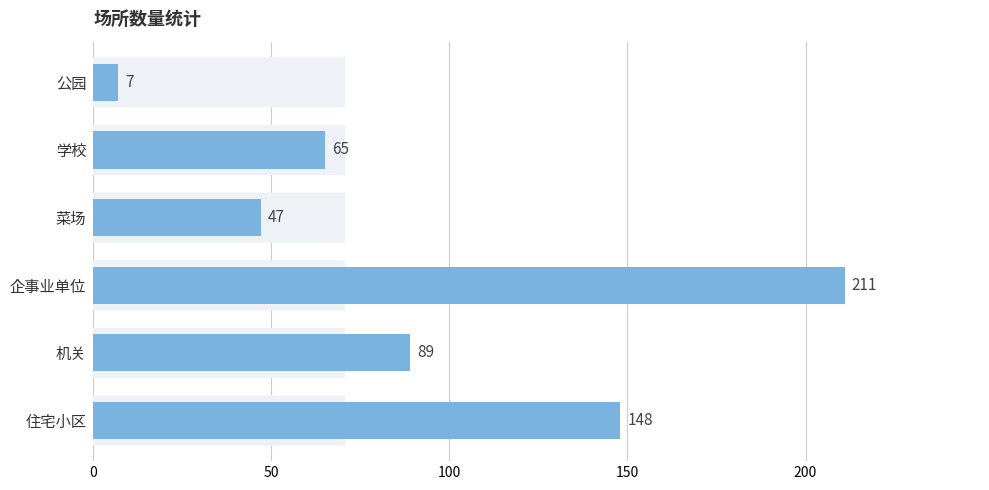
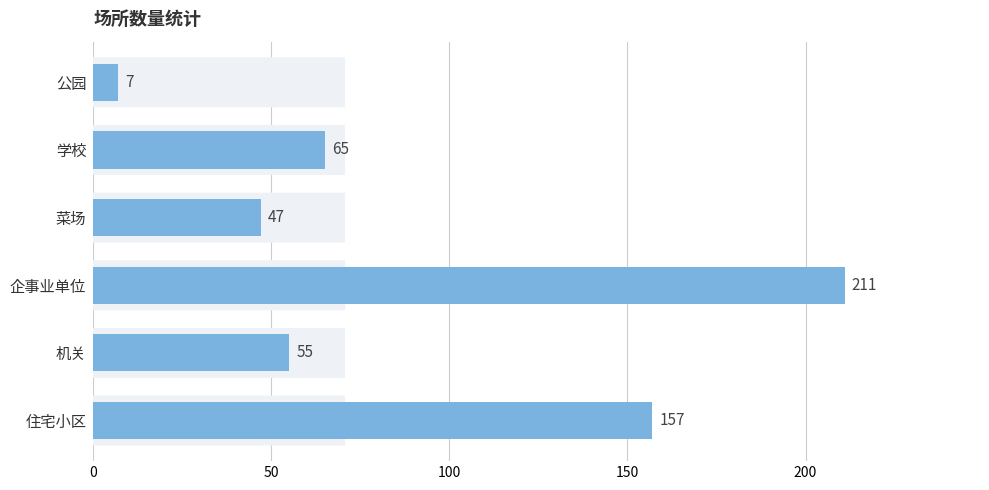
机关: 89 -> 55
住宅小区: 148 -> 157
